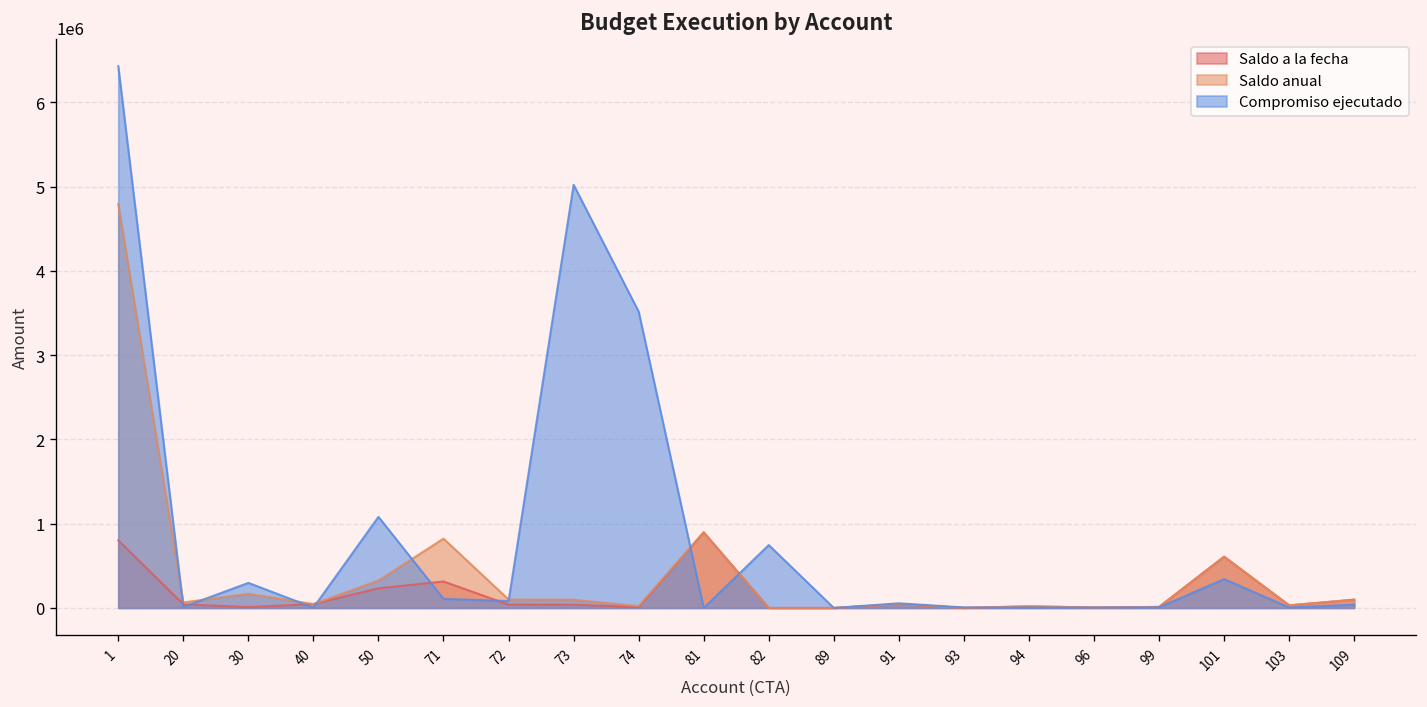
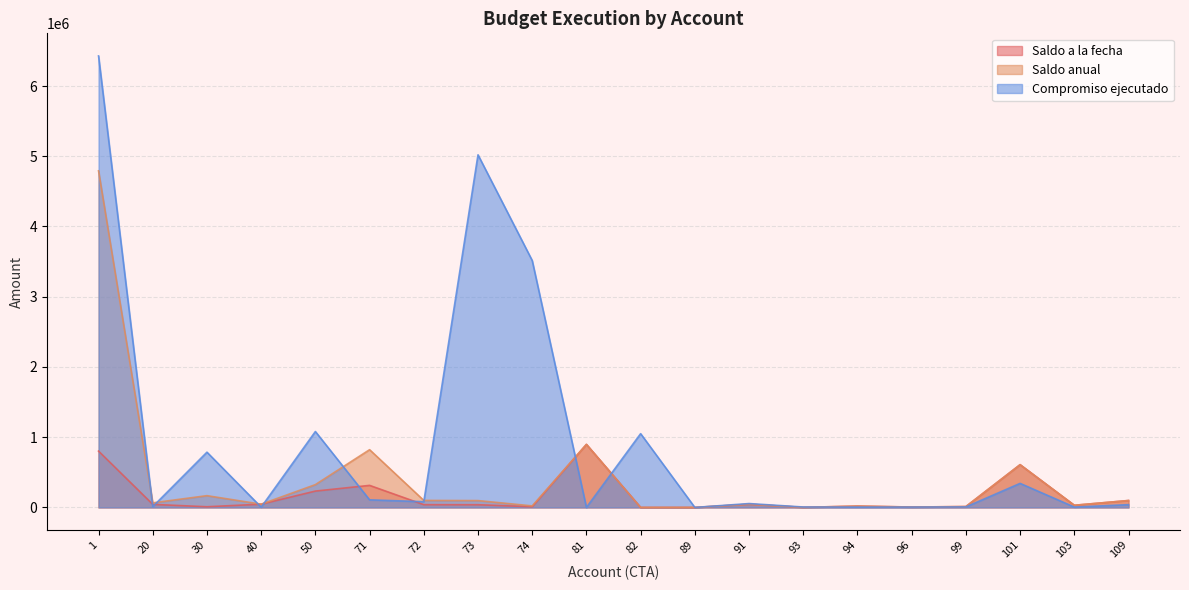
Compromiso ejecutado, 30: 300000 -> 800000
Compromiso ejecutado, 82: 700000 -> 1100000
